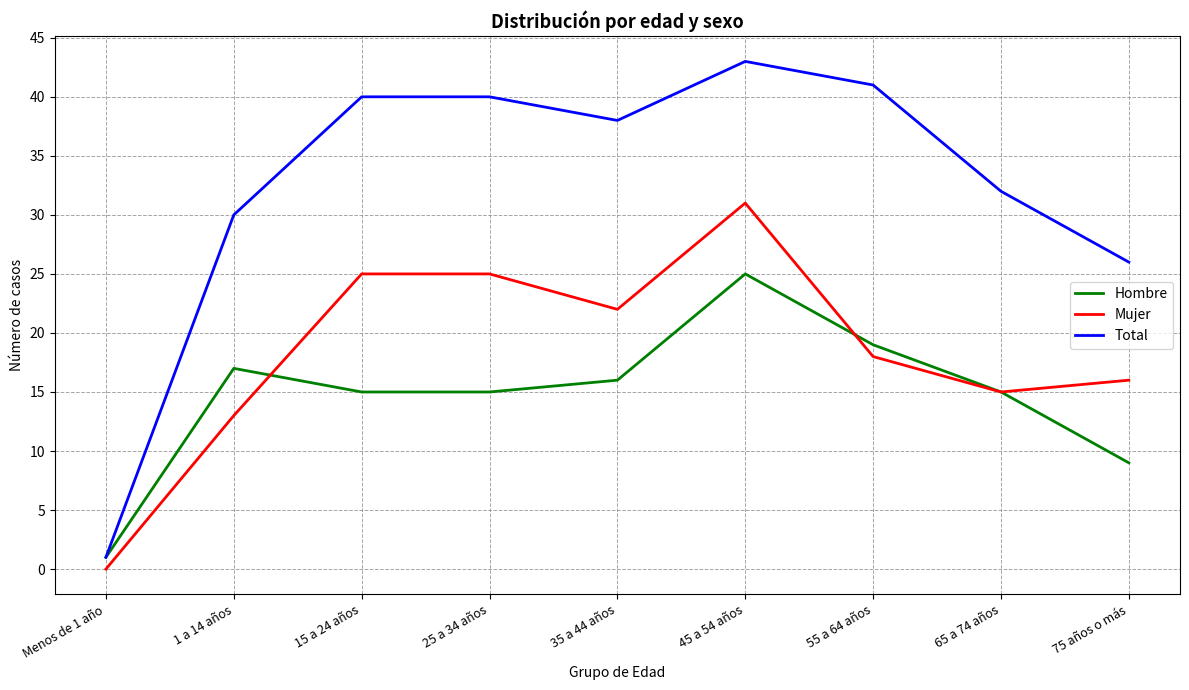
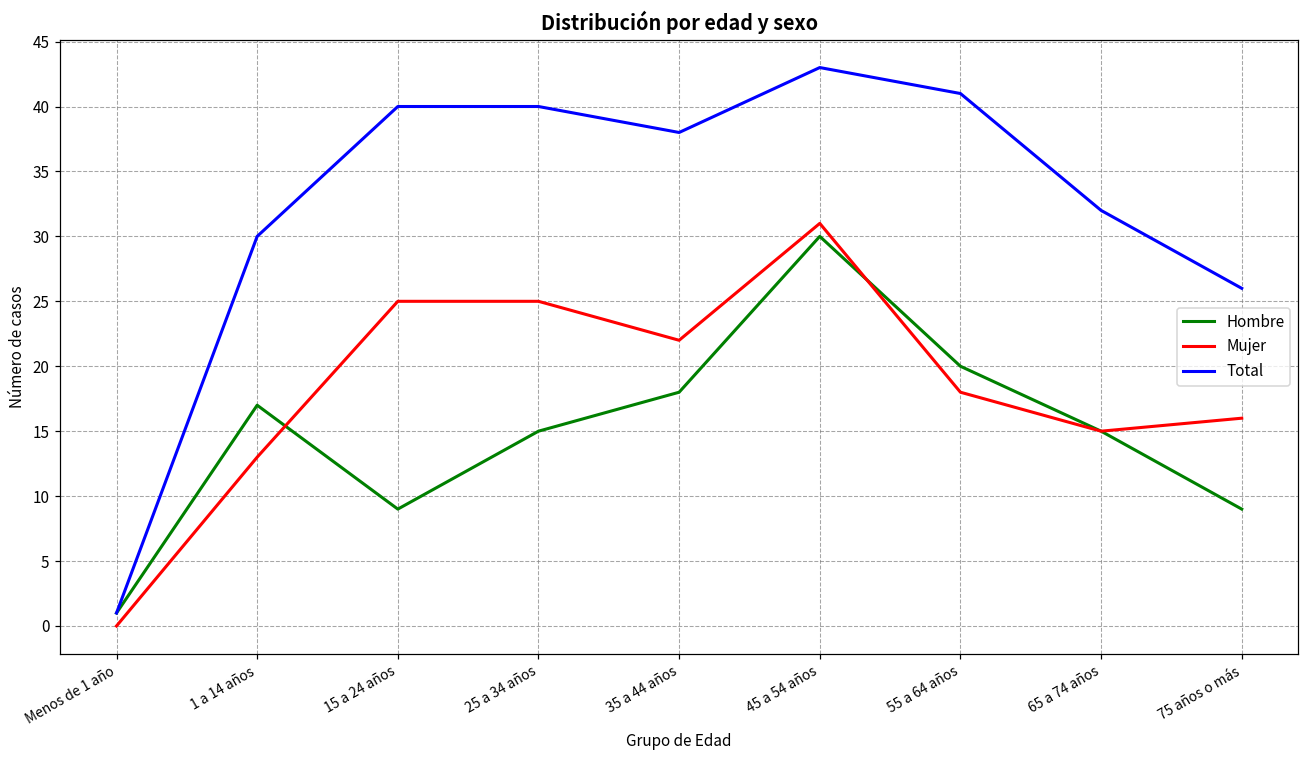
Hombre, 15 a 24 años: 15 -> 9
Hombre, 35 a 44 años: 16 -> 18
Hombre, 45 a 54 años: 25 -> 30
Hombre, 55 a 64 años: 19 -> 20
